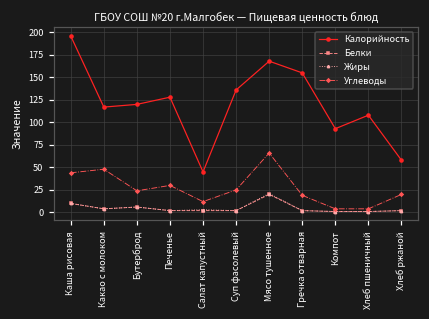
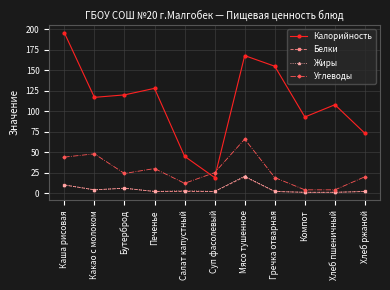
Калорийность, Суп фасолевый: 140 -> 20
Калорийность, Хлеб ржаной: 60 -> 70
